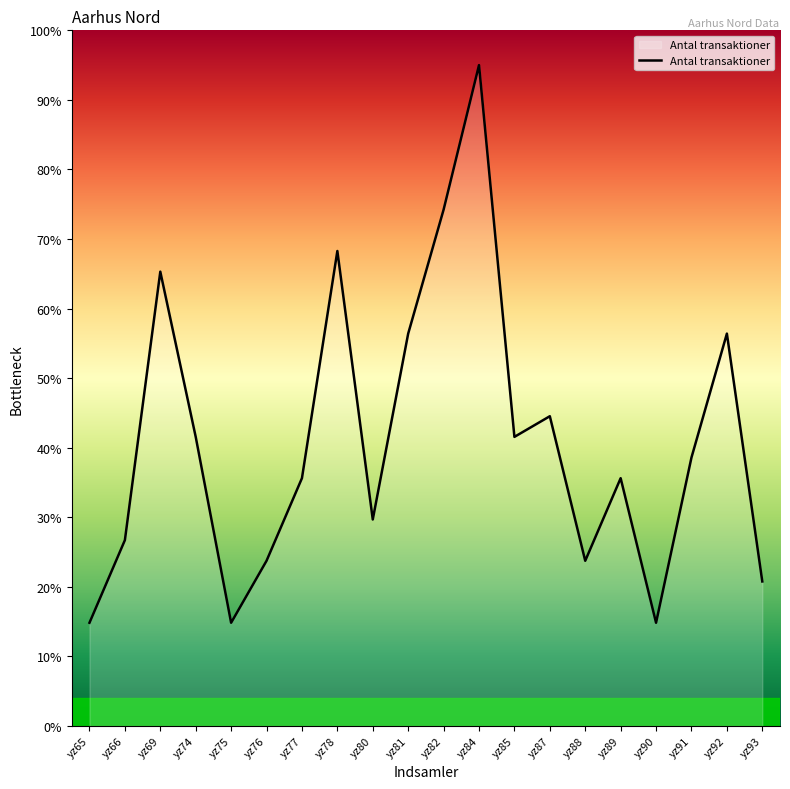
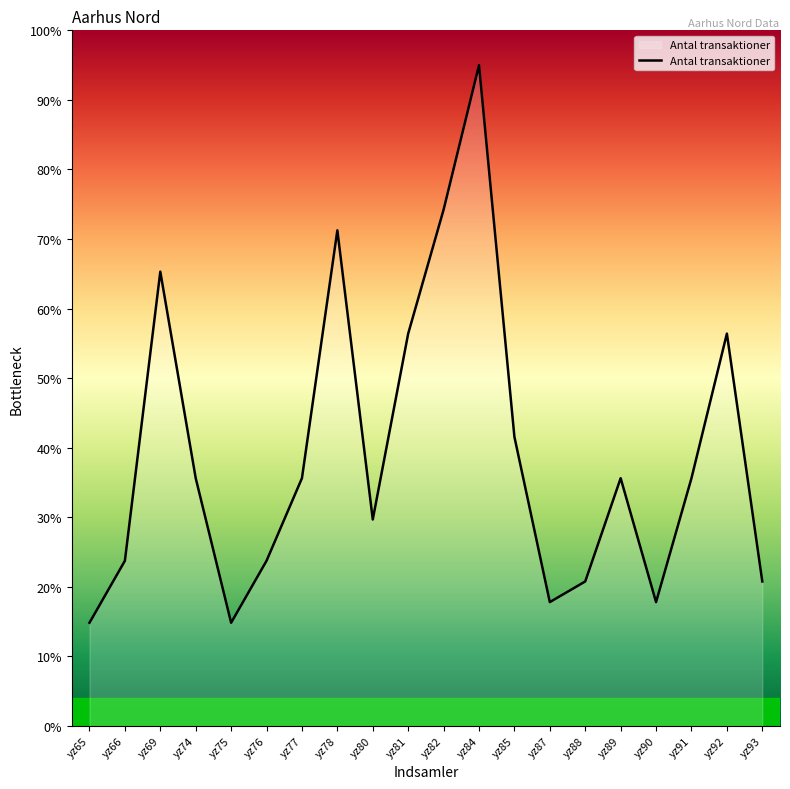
yz66: 27% -> 24%
yz74: 42% -> 36%
yz78: 68% -> 71%
yz87: 45% -> 18%
yz88: 24% -> 21%
yz90: 15% -> 18%
yz91: 39% -> 36%
